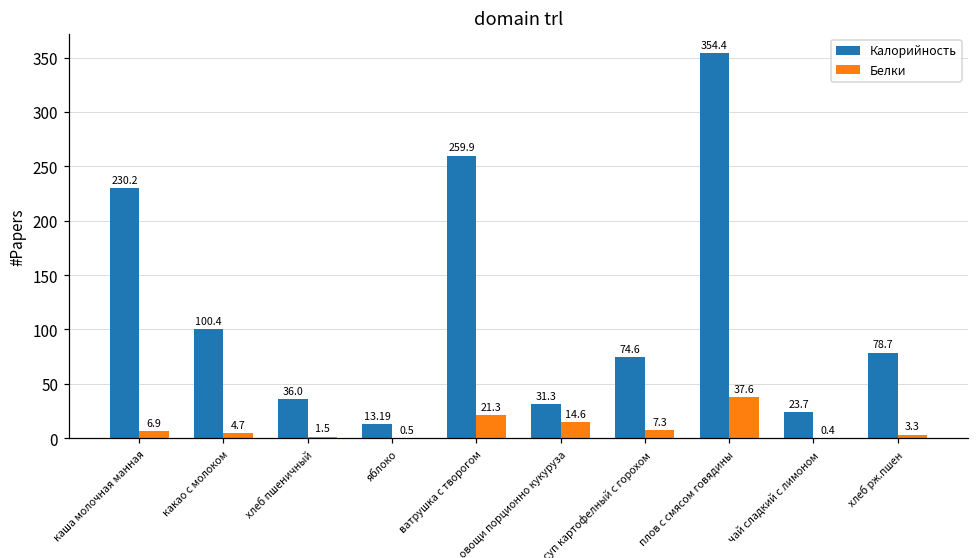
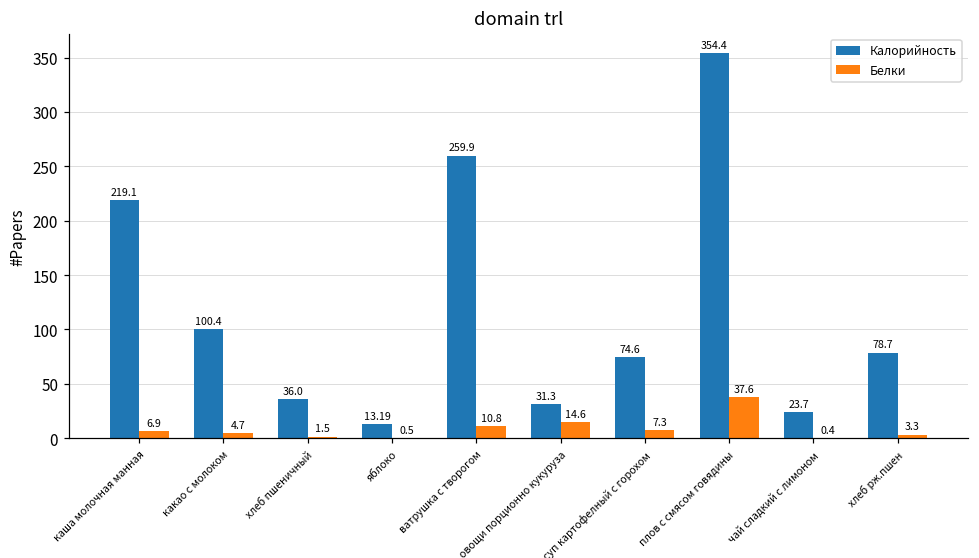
Калорийность, каша молочная манная: 230.2 -> 219.1
Белки, ватрушка с творогом: 21.3 -> 10.8
